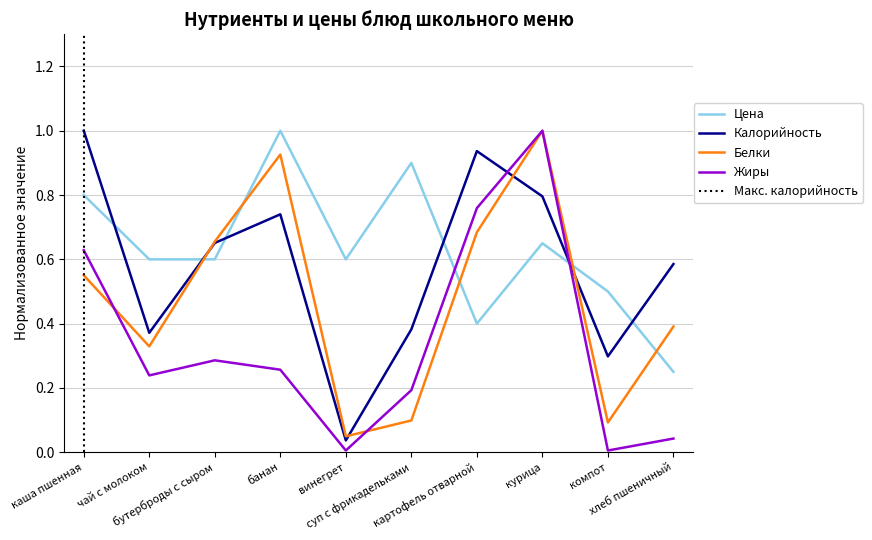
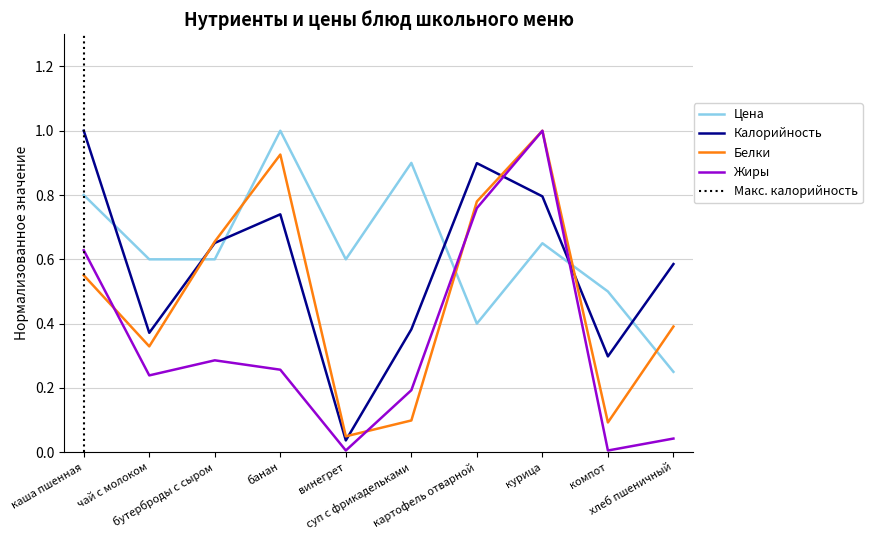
Калорийность, картофель отварной: 0.94 -> 0.90
Белки, картофель отварной: 0.68 -> 0.78
